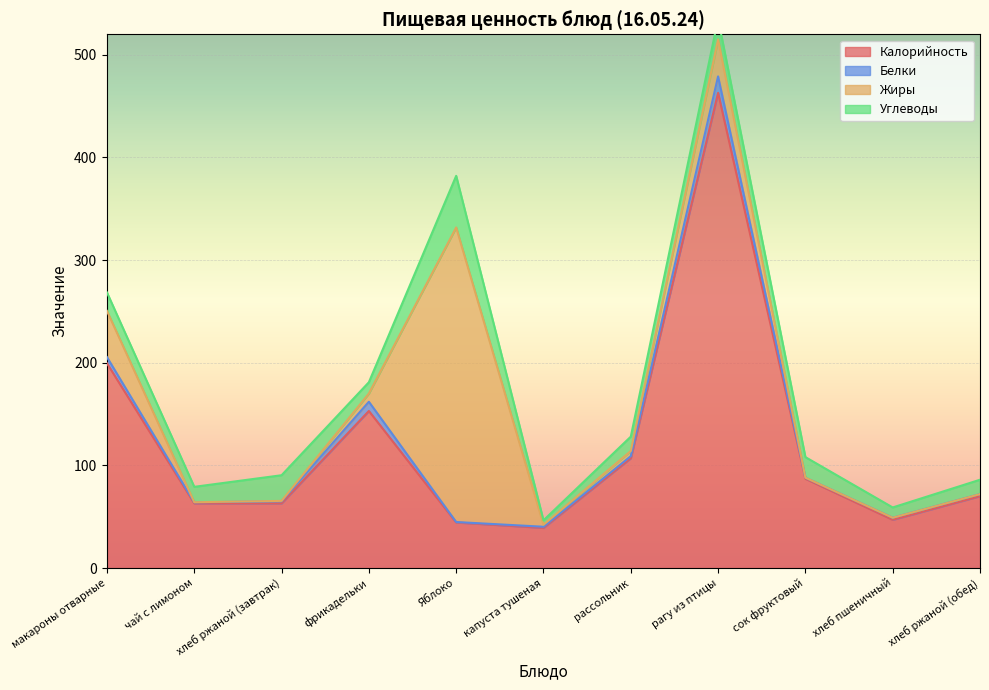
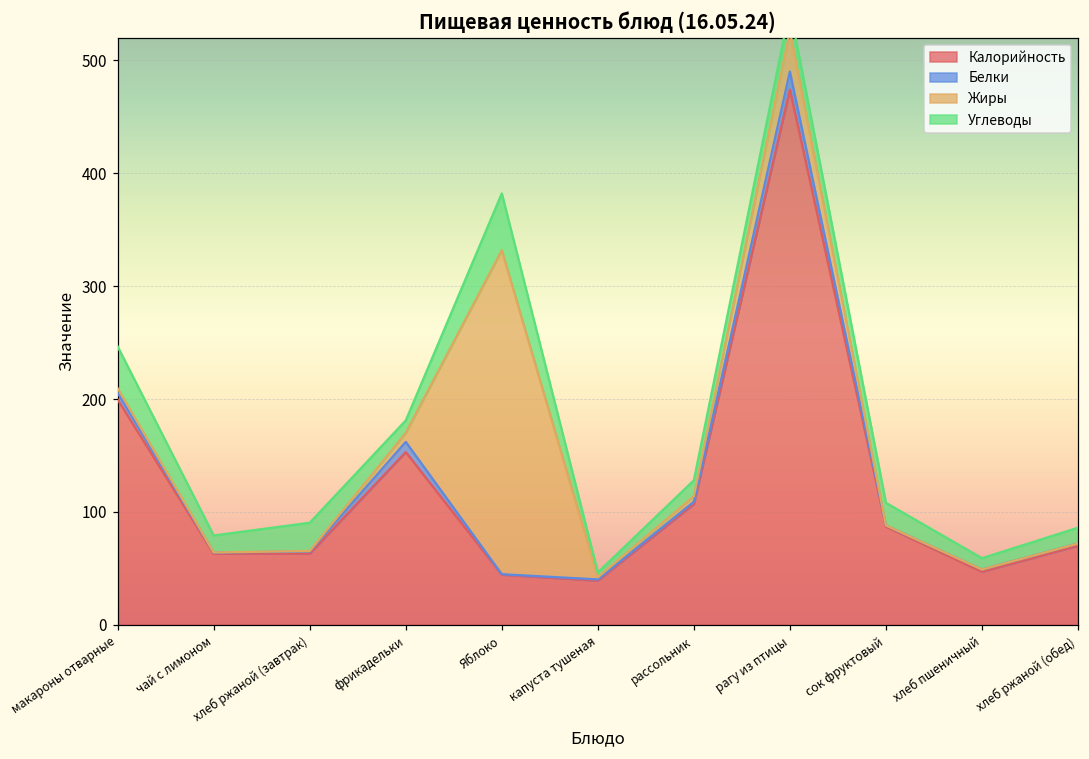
Жиры, макароны отварные: 45 -> 4
Углеводы, макароны отварные: 18 -> 37
Калорийность, рагу из птицы: 463 -> 474
